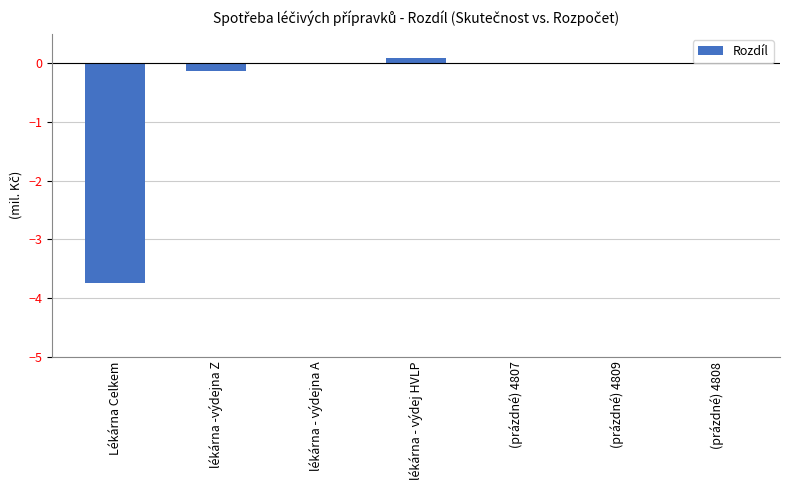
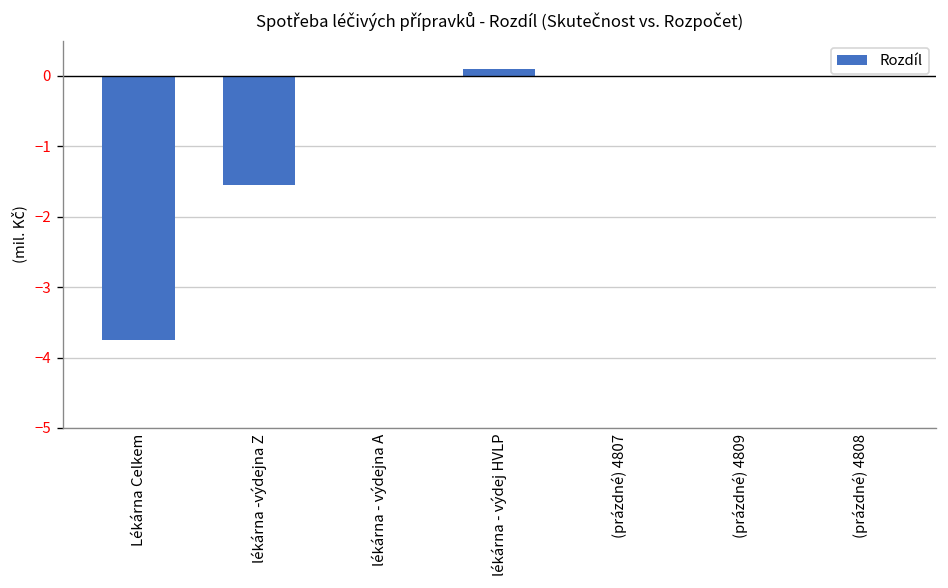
lékárna -výdejna Z: -0.1 -> -1.5
